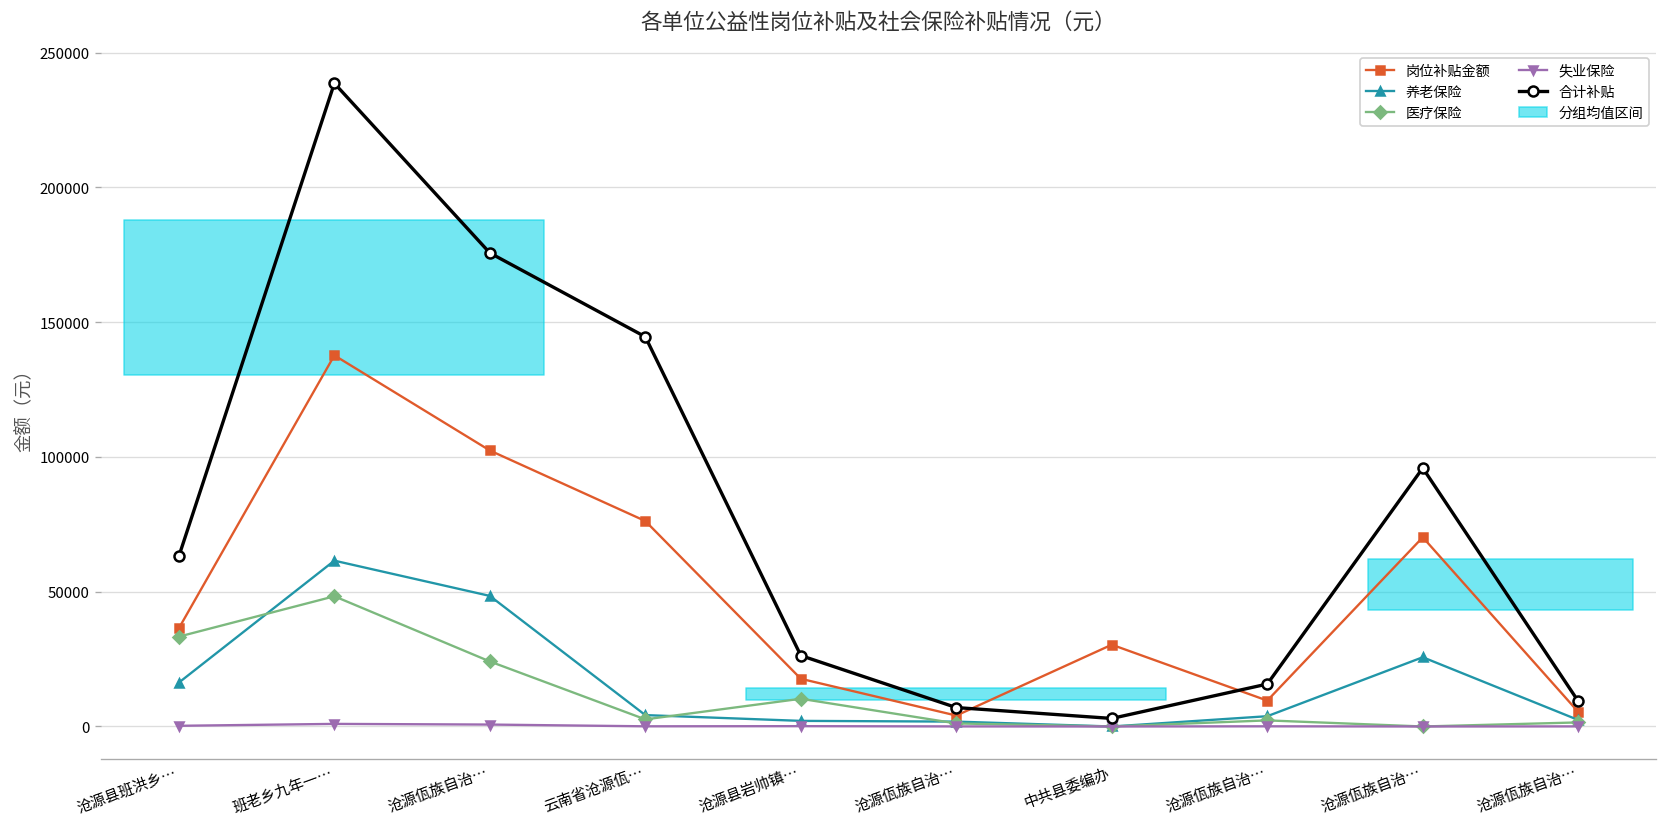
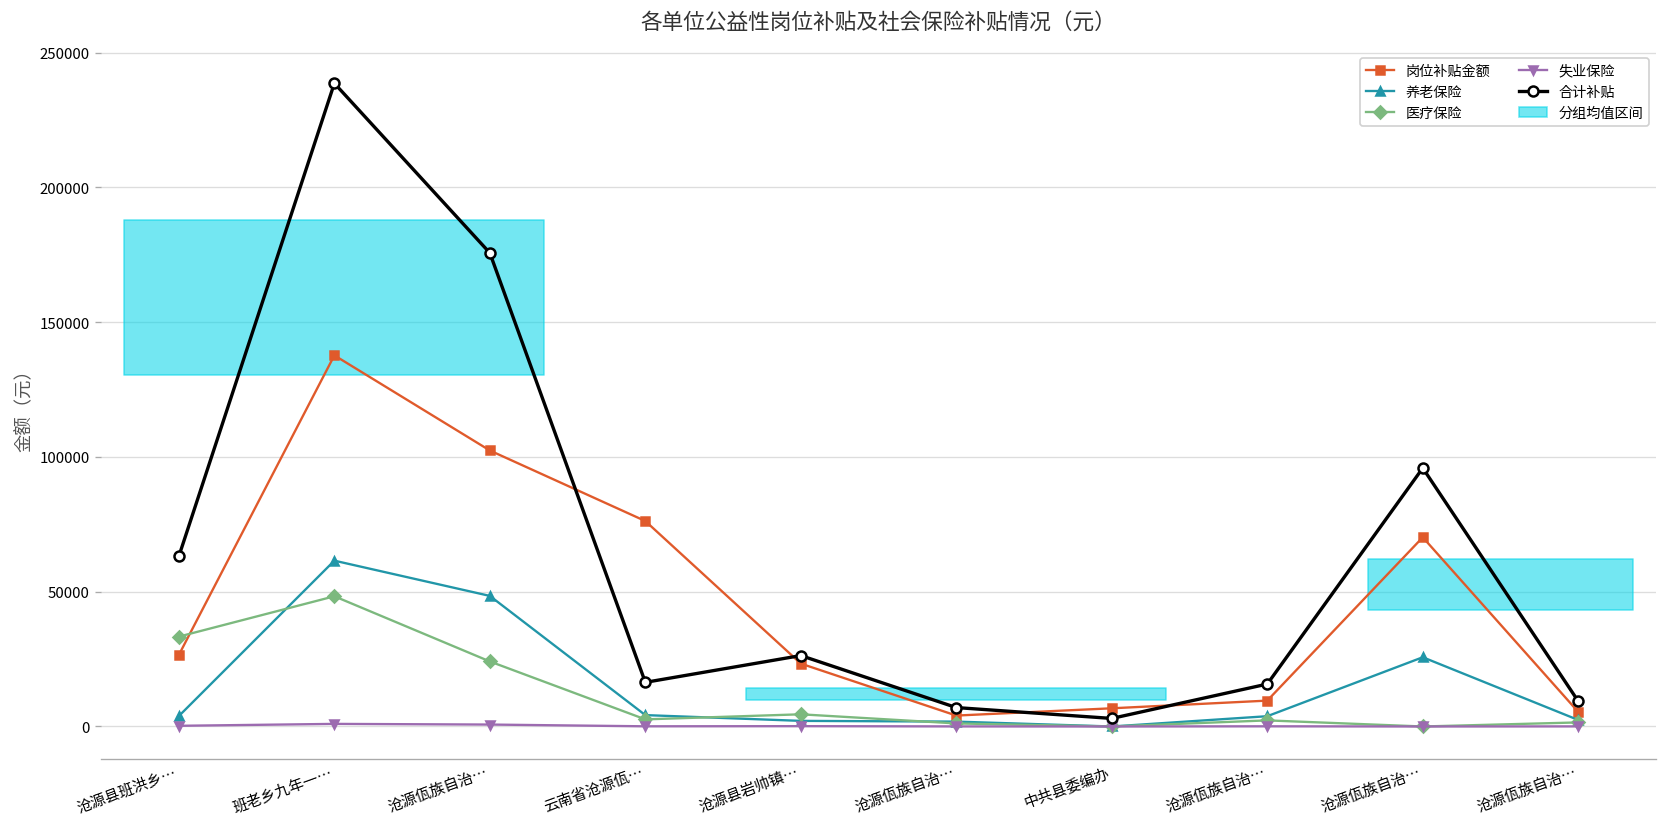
岗位补贴金额, 沧源县班洪乡…: 36000 -> 27000
养老保险, 沧源县班洪乡…: 16000 -> 4000
合计补贴, 云南省沧源佤…: 145000 -> 16000
岗位补贴金额, 沧源县岩帅镇…: 18000 -> 23000
医疗保险, 沧源县岩帅镇…: 10000 -> 5000
岗位补贴金额, 中共县委编办: 30000 -> 7000
